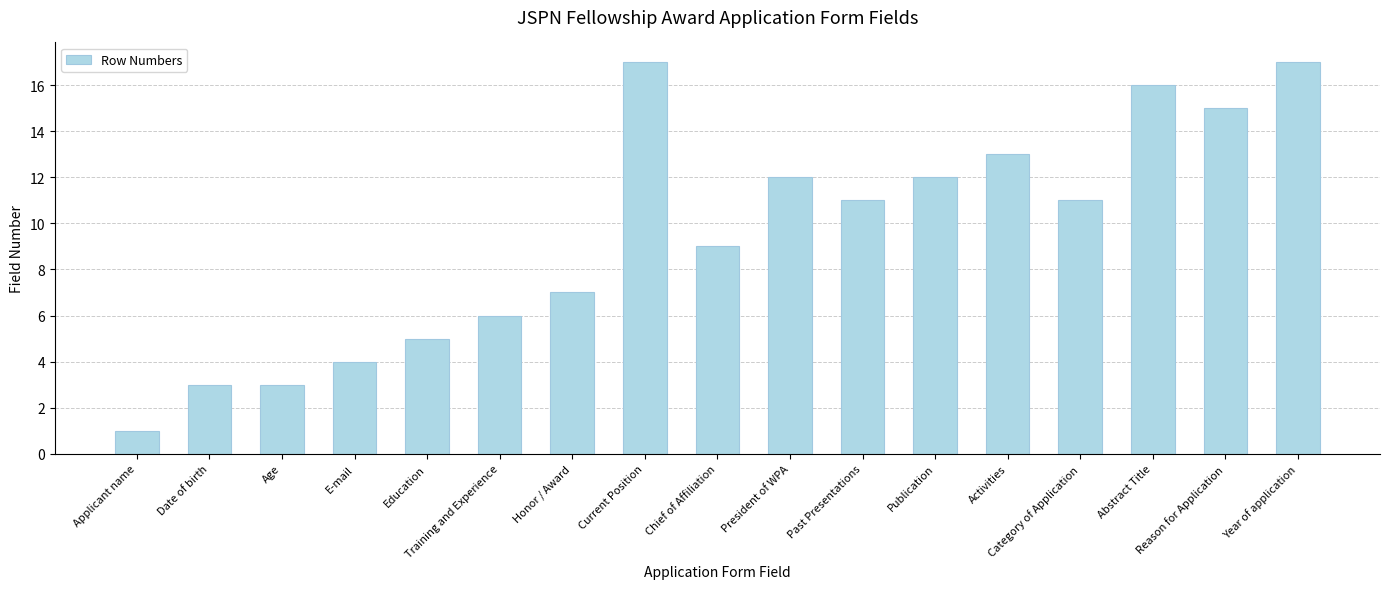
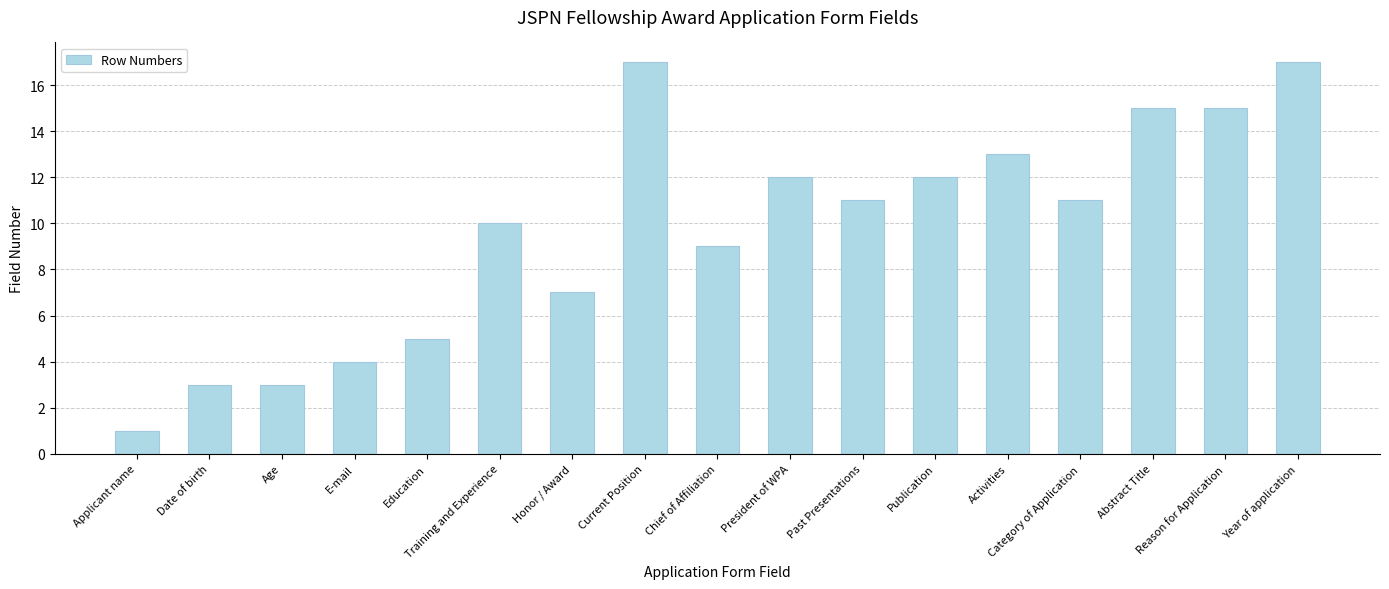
Training and Experience: 6 -> 10
Abstract Title: 16 -> 15
